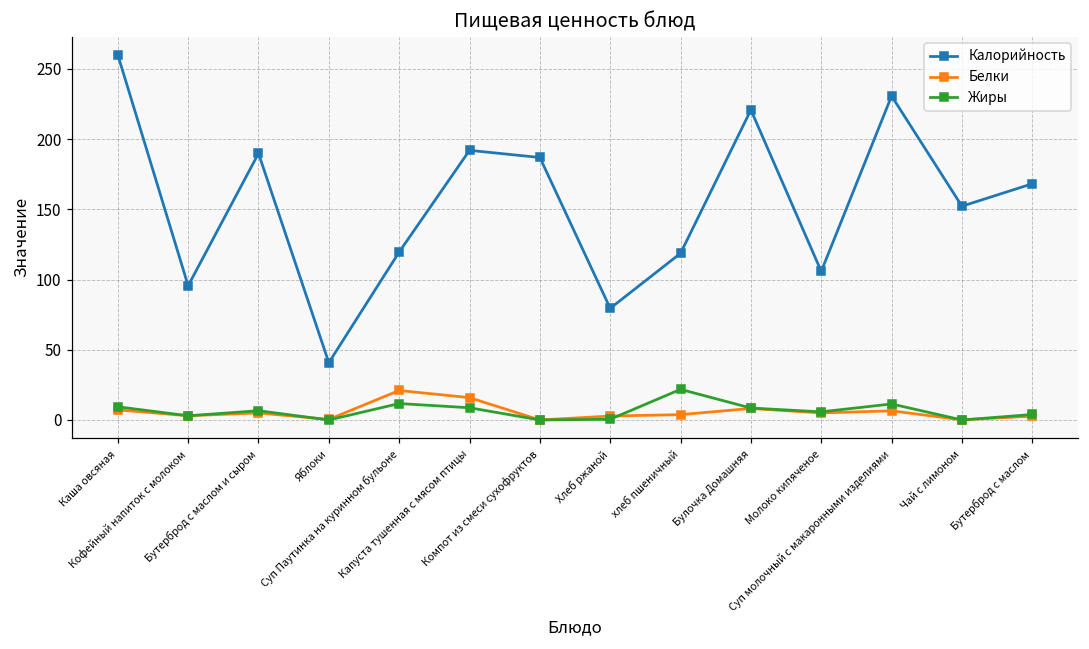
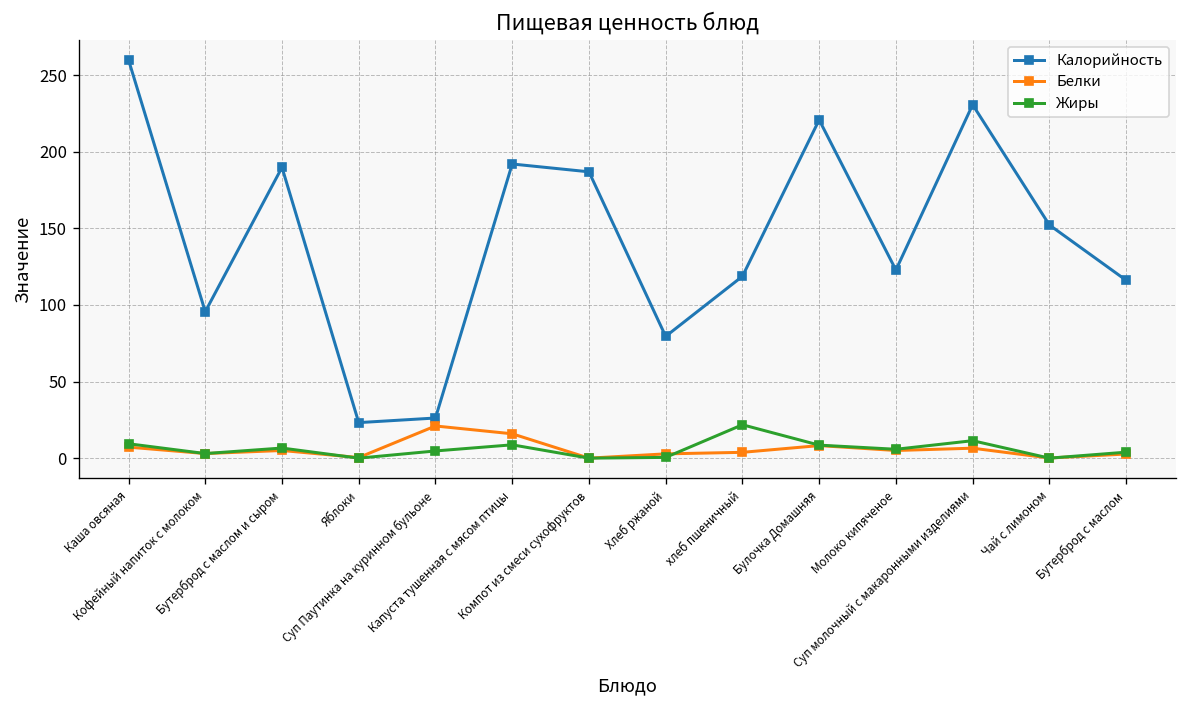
Калорийность, Яблоки: 41 -> 23
Калорийность, Суп Паутинка на куринном бульоне: 120 -> 26
Жиры, Суп Паутинка на куринном бульоне: 12 -> 5
Калорийность, Молоко кипяченое: 106 -> 123
Калорийность, Бутерброд с маслом: 168 -> 116
